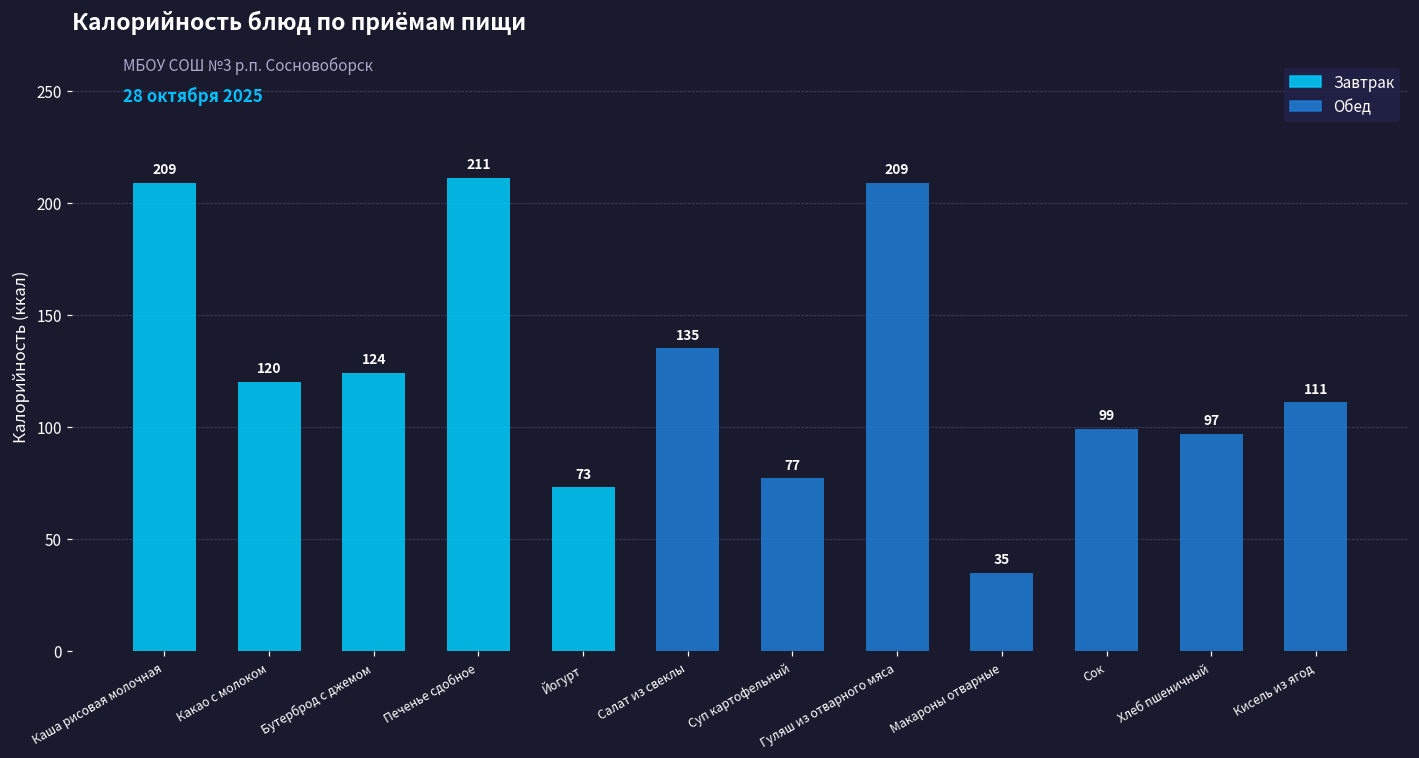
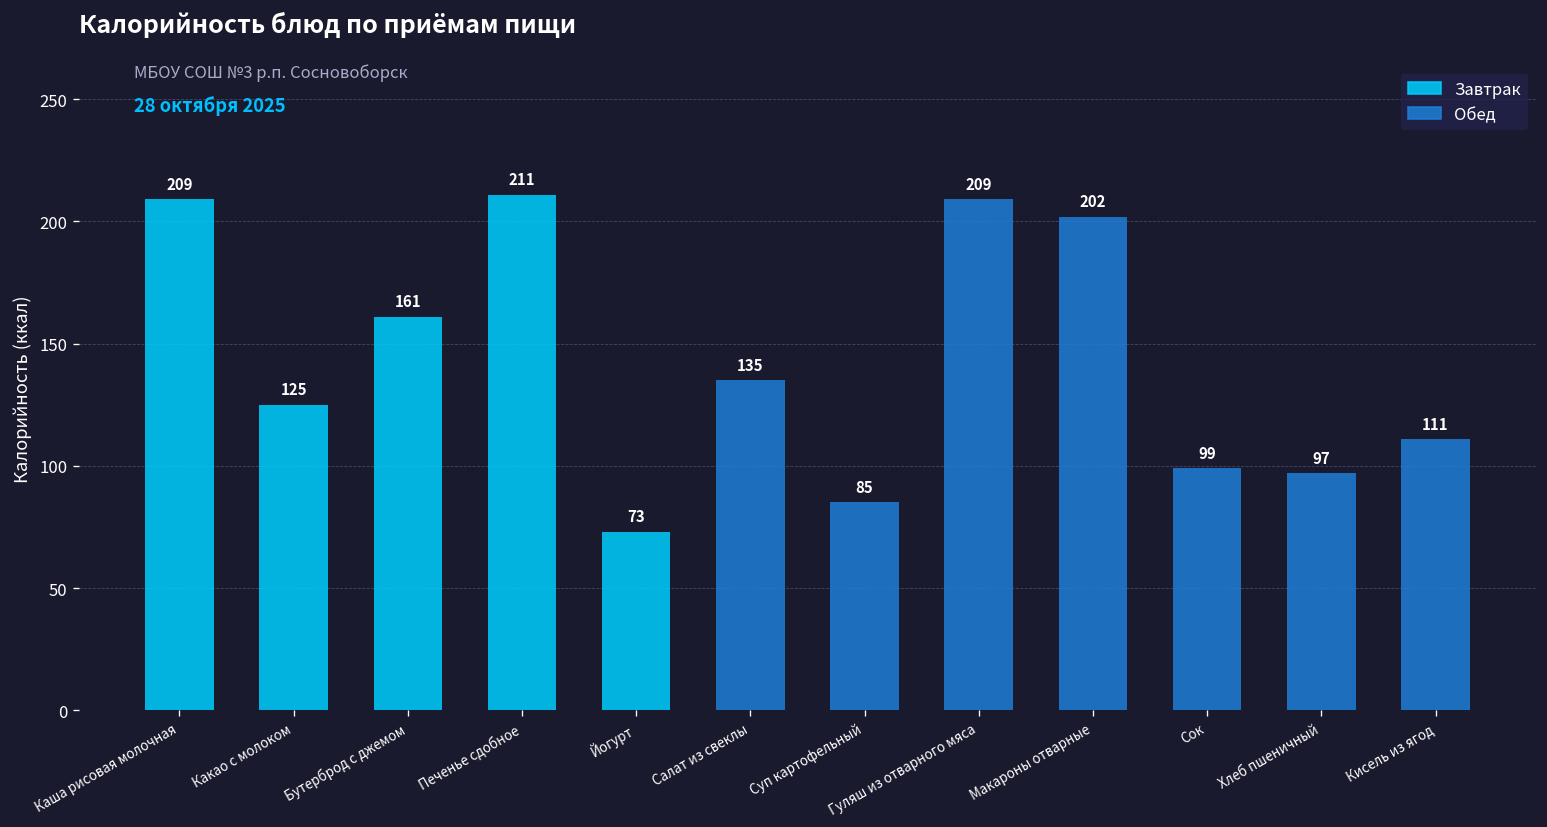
Какао с молоком: 120 -> 125
Бутерброд с джемом: 124 -> 161
Суп картофельный: 77 -> 85
Макароны отварные: 35 -> 202
